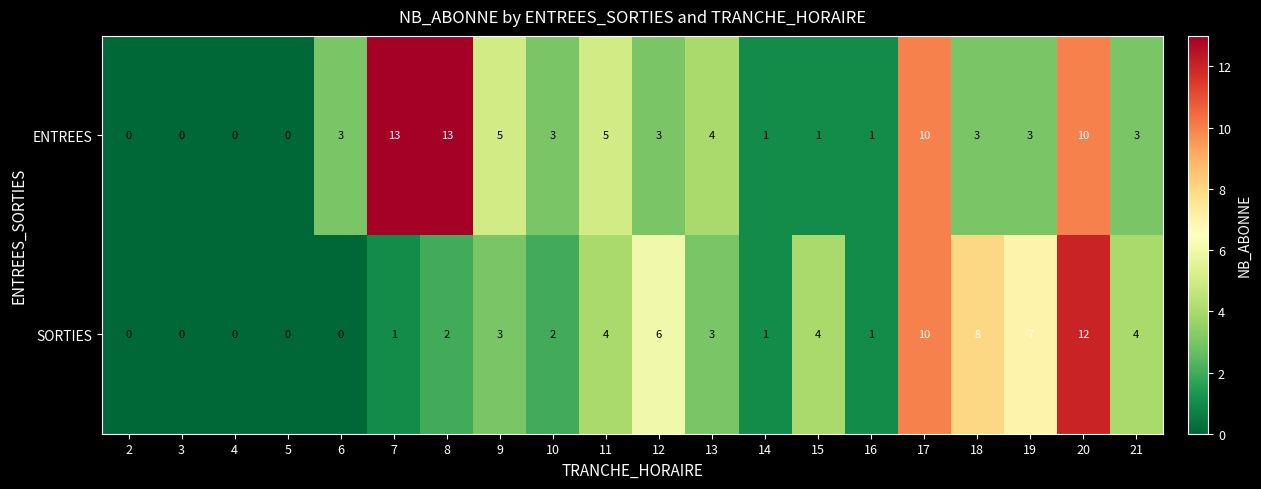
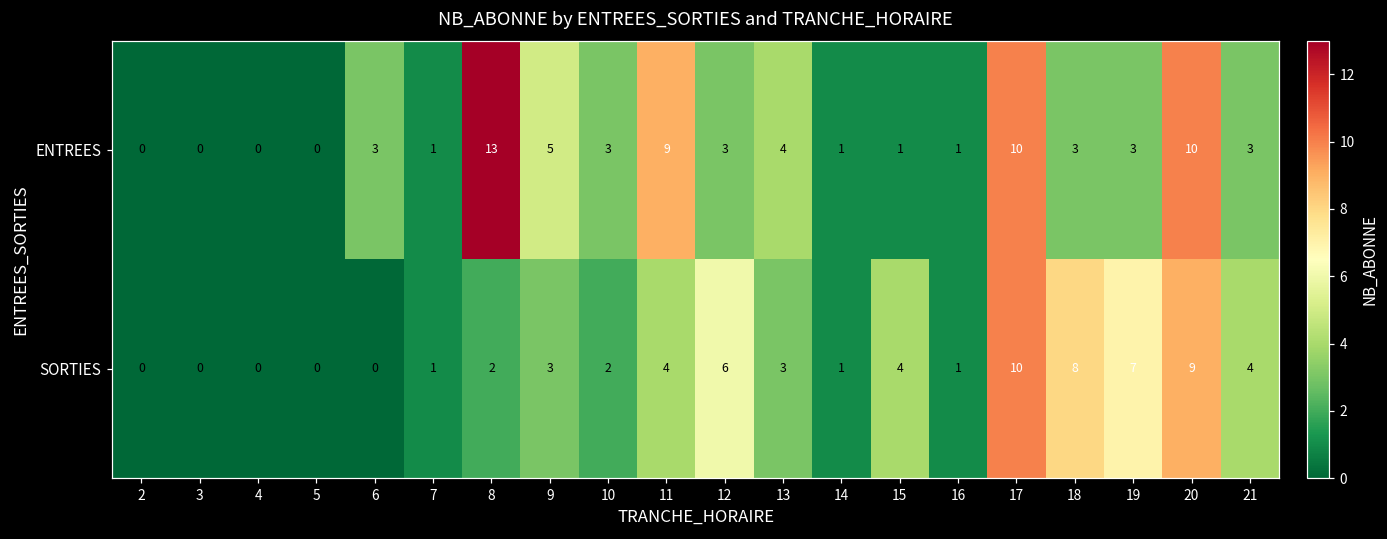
ENTREES, 7: 13 -> 1
ENTREES, 11: 5 -> 9
SORTIES, 20: 12 -> 9
